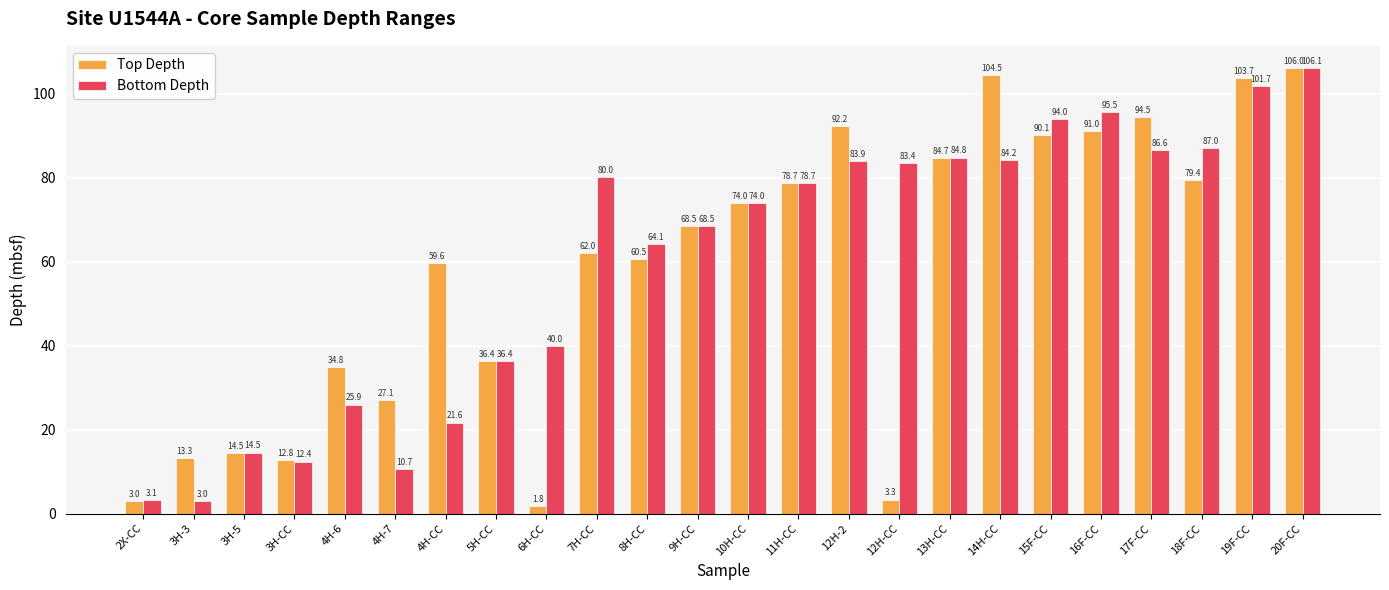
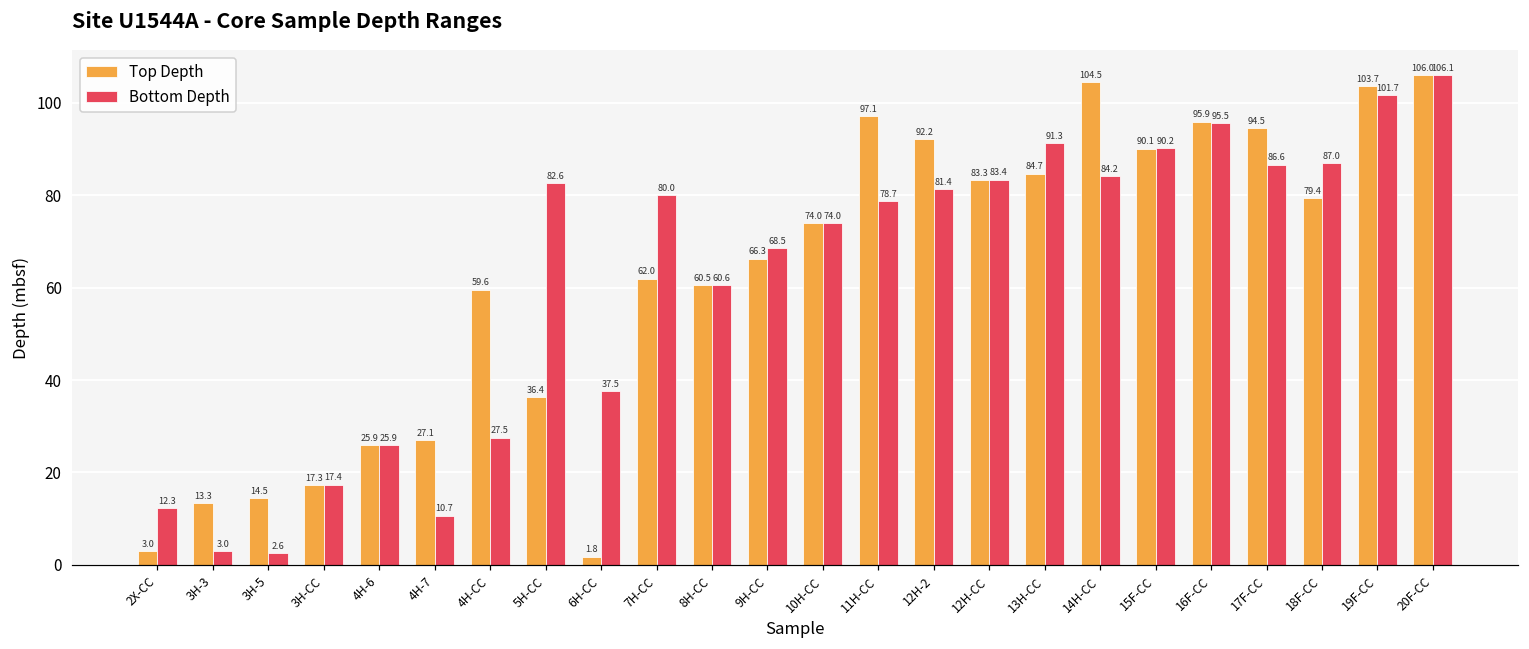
Bottom Depth, 2X-CC: 3.1 -> 12.3
Bottom Depth, 3H-5: 14.5 -> 2.6
Top Depth, 3H-CC: 12.8 -> 17.3
Bottom Depth, 3H-CC: 12.4 -> 17.4
Top Depth, 4H-6: 34.8 -> 25.9
Bottom Depth, 4H-CC: 21.6 -> 27.5
Bottom Depth, 5H-CC: 36.4 -> 82.6
Bottom Depth, 6H-CC: 40.0 -> 37.5
Bottom Depth, 8H-CC: 64.1 -> 60.6
Top Depth, 9H-CC: 68.5 -> 66.3
Top Depth, 11H-CC: 78.7 -> 97.1
Bottom Depth, 12H-2: 83.9 -> 81.4
Top Depth, 12H-CC: 3.3 -> 83.3
Bottom Depth, 13H-CC: 84.8 -> 91.3
Bottom Depth, 15F-CC: 94.0 -> 90.2
Top Depth, 16F-CC: 91.0 -> 95.9
